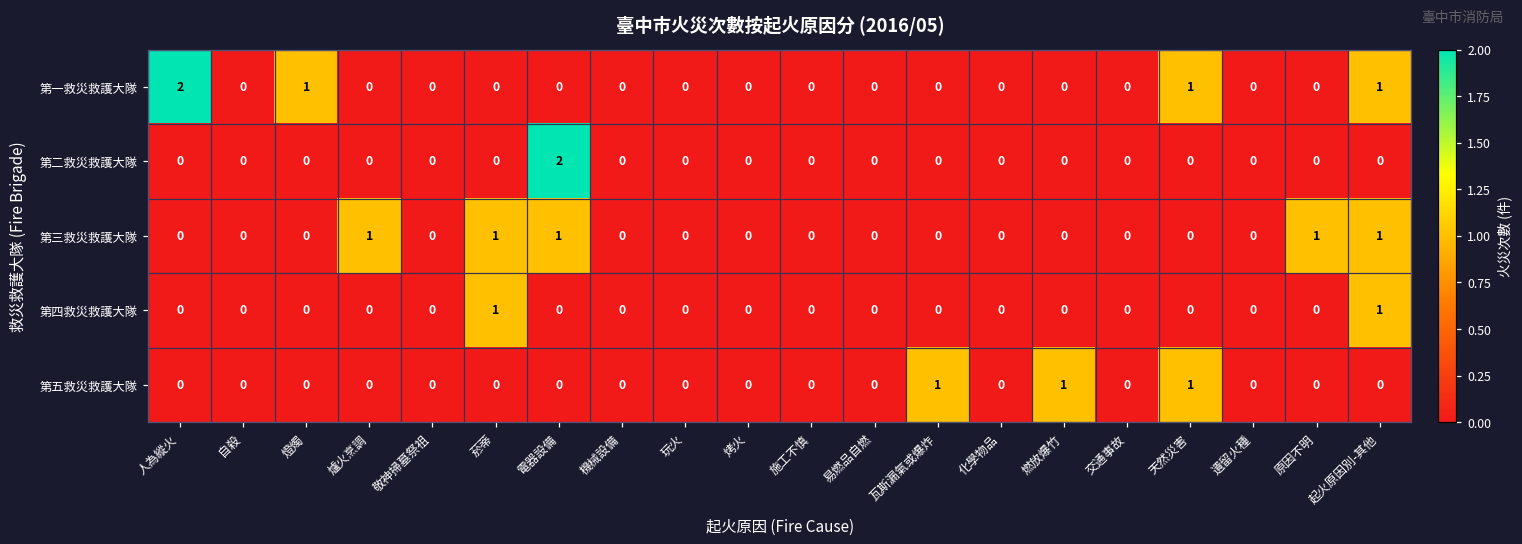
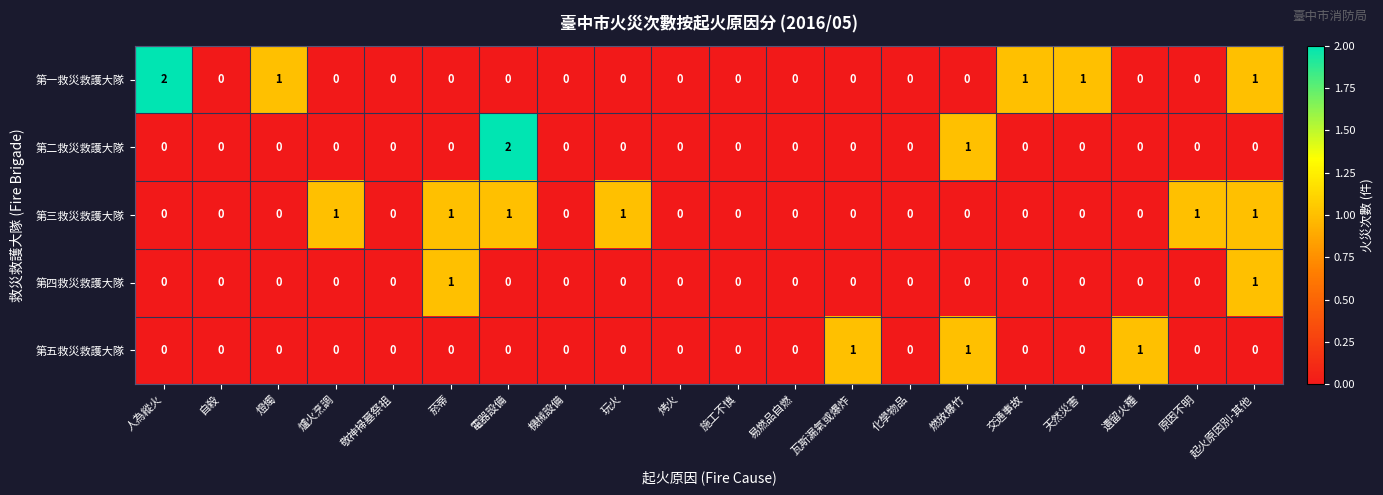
第一救災救護大隊, 交通事故: 0 -> 1
第二救災救護大隊, 燃放爆竹: 0 -> 1
第三救災救護大隊, 玩火: 0 -> 1
第五救災救護大隊, 天然災害: 1 -> 0
第五救災救護大隊, 遺留火種: 0 -> 1
